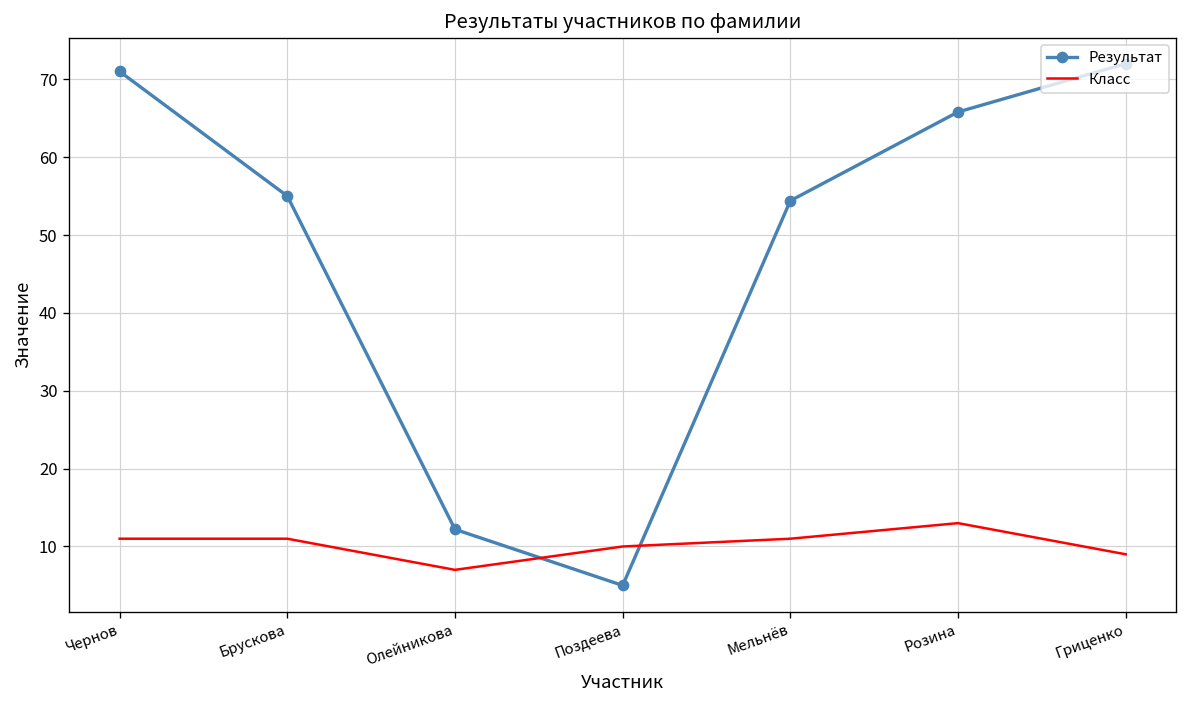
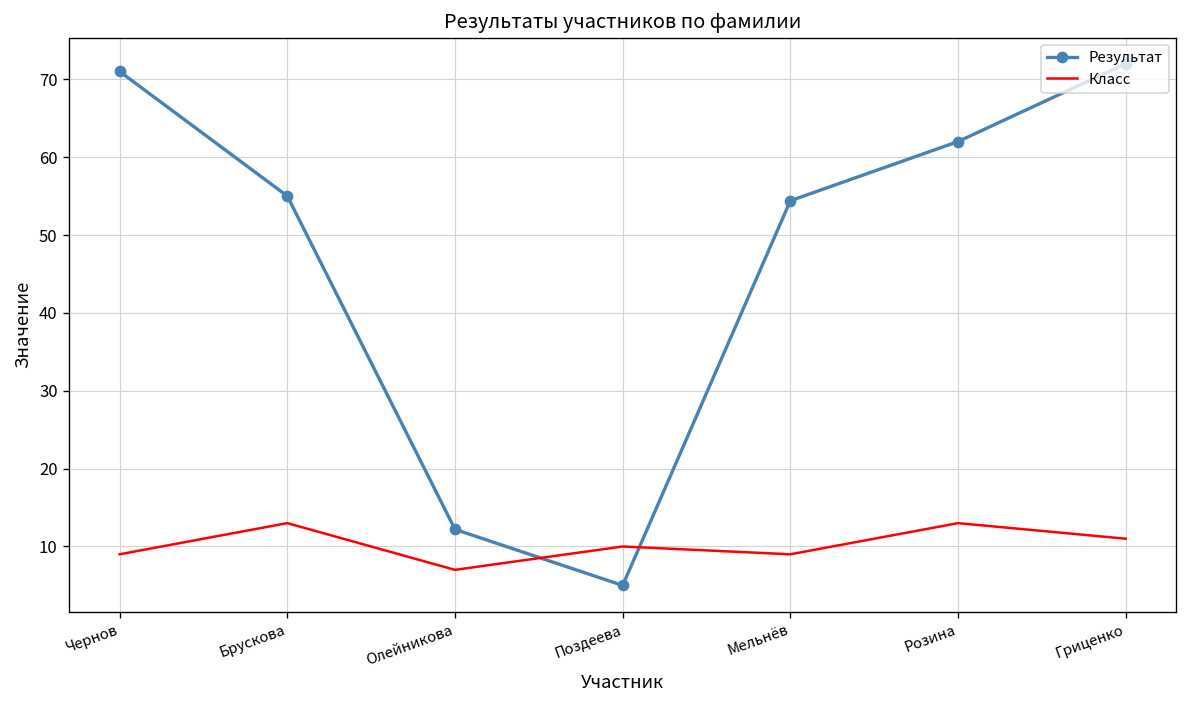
Класс, Чернов: 11 -> 9
Класс, Брускова: 11 -> 13
Класс, Мельнёв: 11 -> 9
Результат, Розина: 66 -> 62
Класс, Гриценко: 9 -> 11
